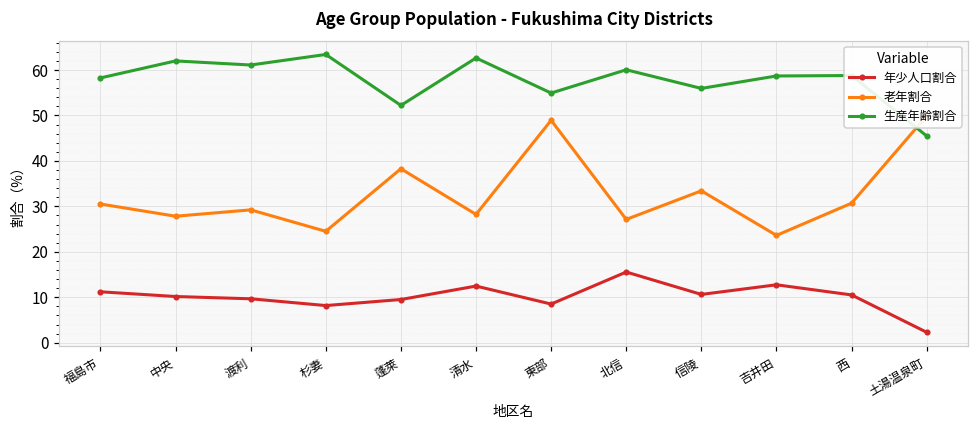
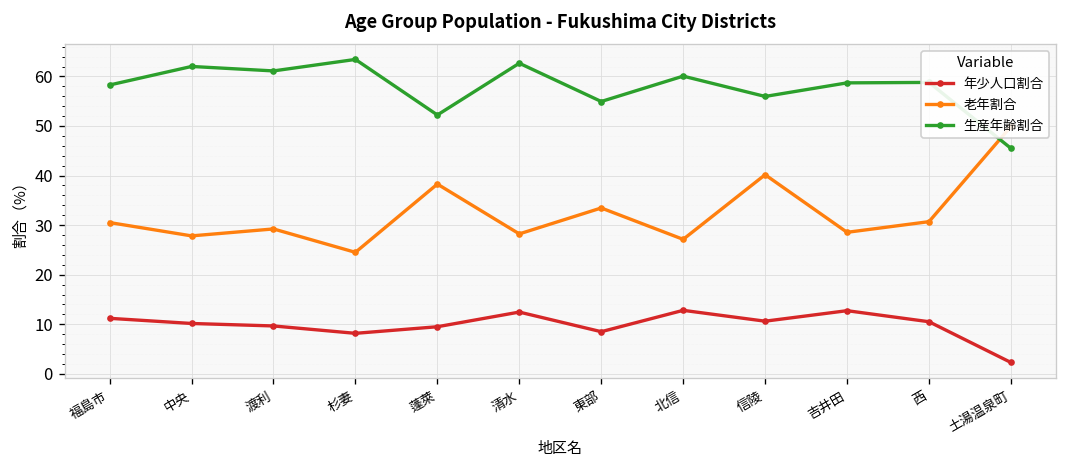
老年割合, 東部: 49 -> 33
年少人口割合, 北信: 16 -> 13
老年割合, 信陵: 33 -> 40
老年割合, 吉井田: 24 -> 29
